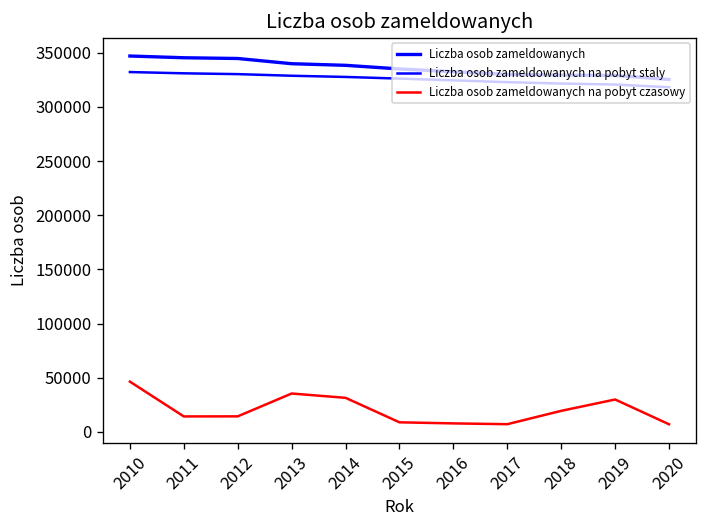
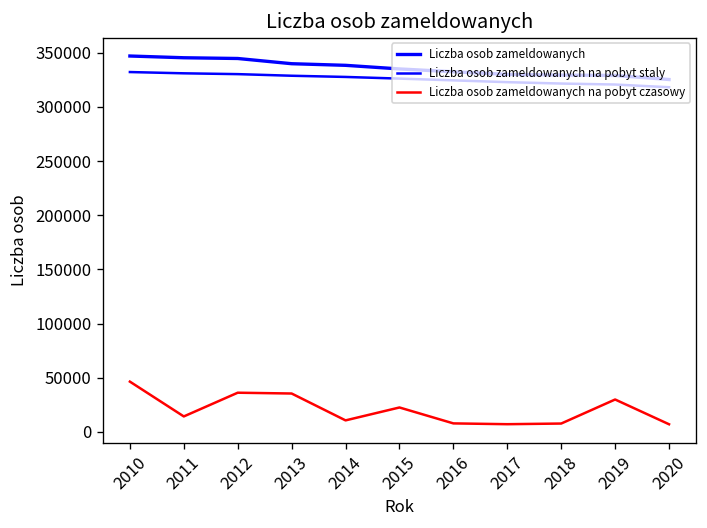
Liczba osob zameldowanych na pobyt czasowy, 2012: 10000 -> 40000
Liczba osob zameldowanych na pobyt czasowy, 2014: 30000 -> 10000
Liczba osob zameldowanych na pobyt czasowy, 2015: 10000 -> 20000
Liczba osob zameldowanych na pobyt czasowy, 2018: 20000 -> 10000
